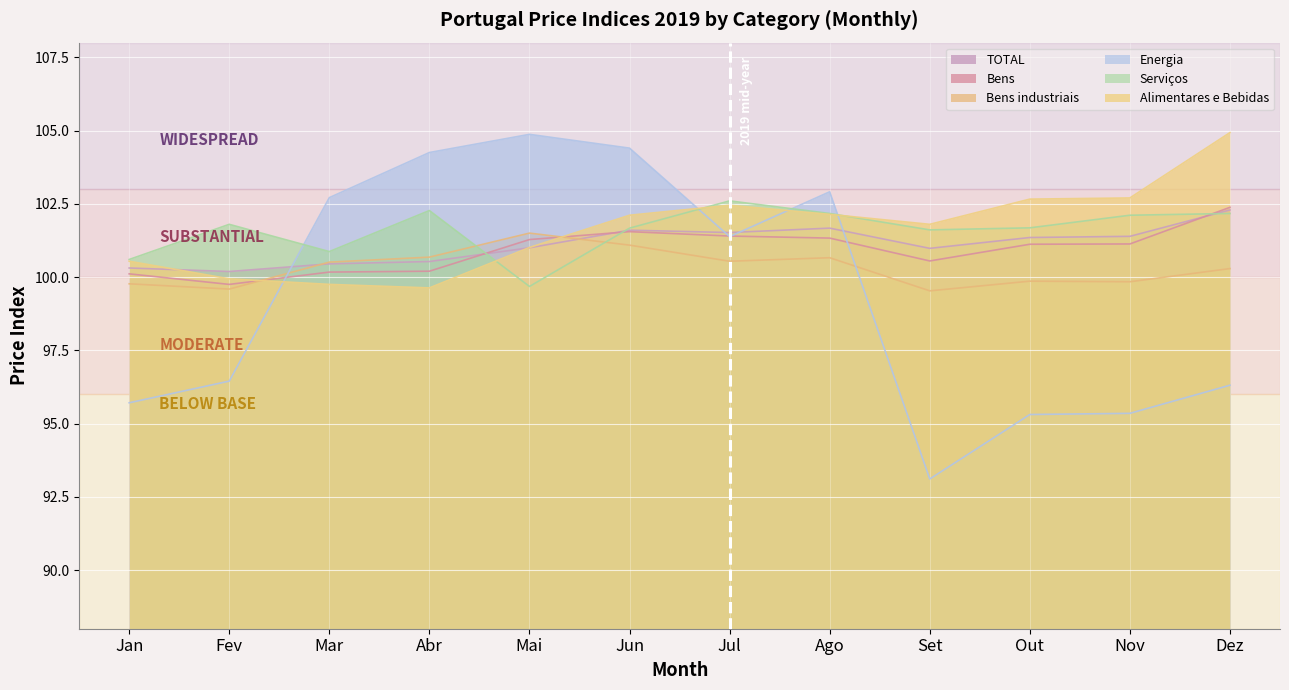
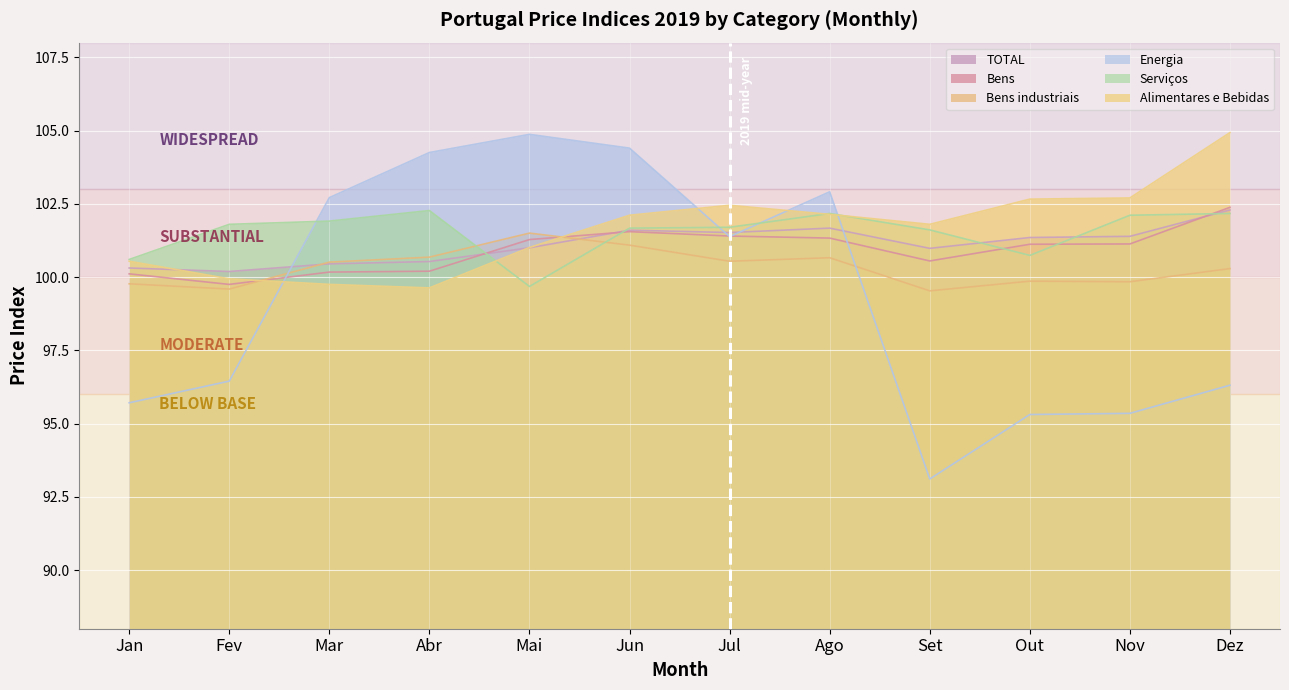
Serviços, Mar: 100.9 -> 101.9
Serviços, Jul: 102.6 -> 101.7
Serviços, Out: 101.7 -> 100.7
